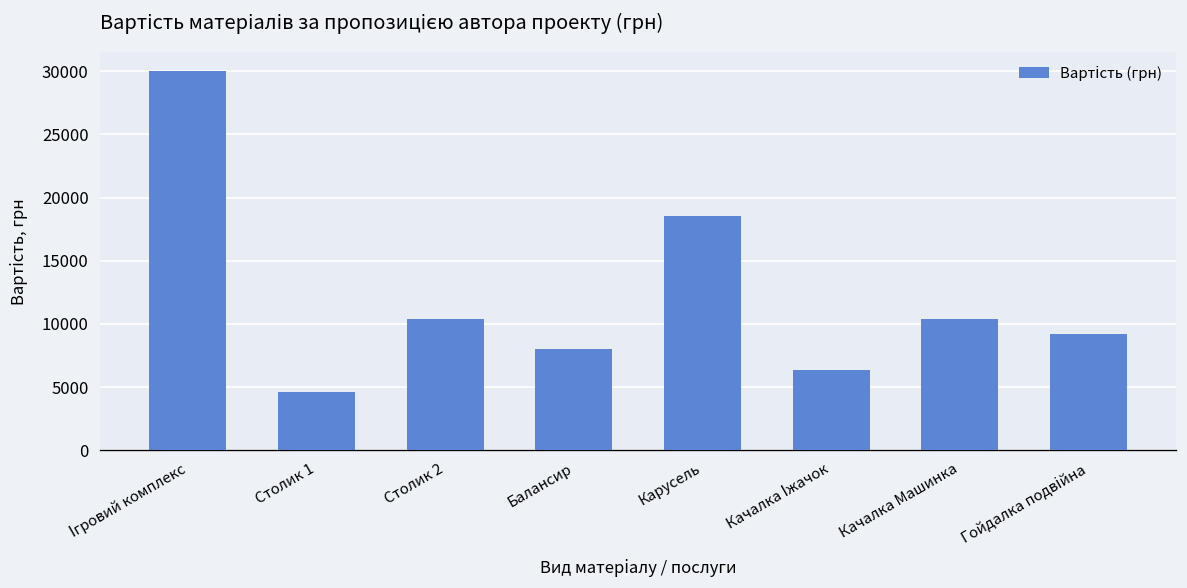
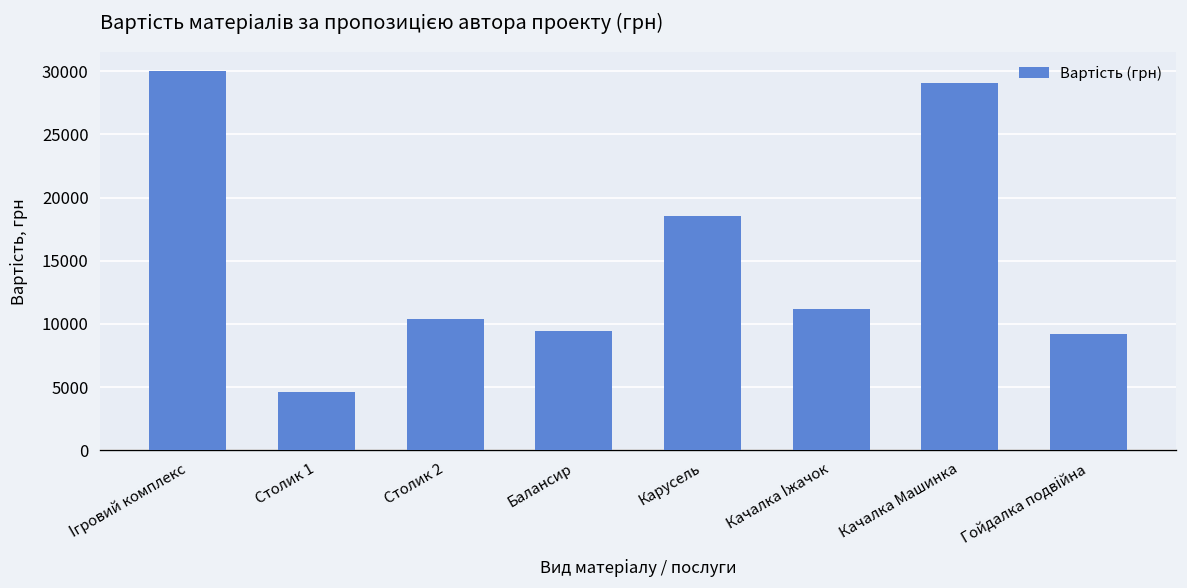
Балансир: 8000 -> 9400
Качалка Іжачок: 6300 -> 11200
Качалка Машинка: 10400 -> 29000
